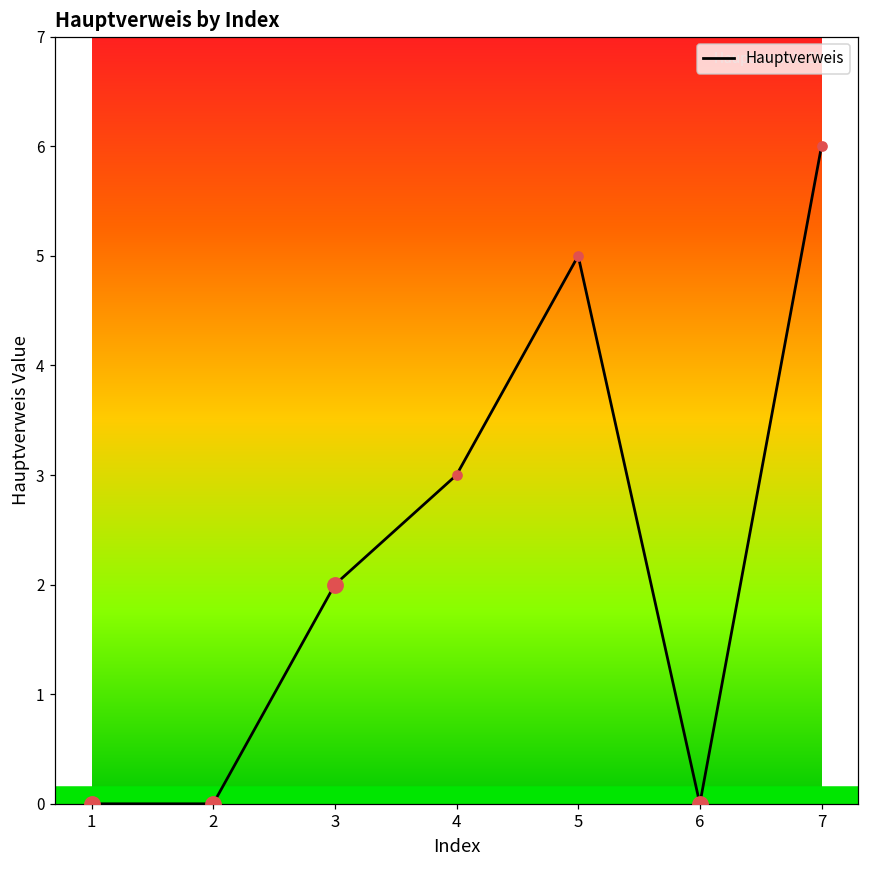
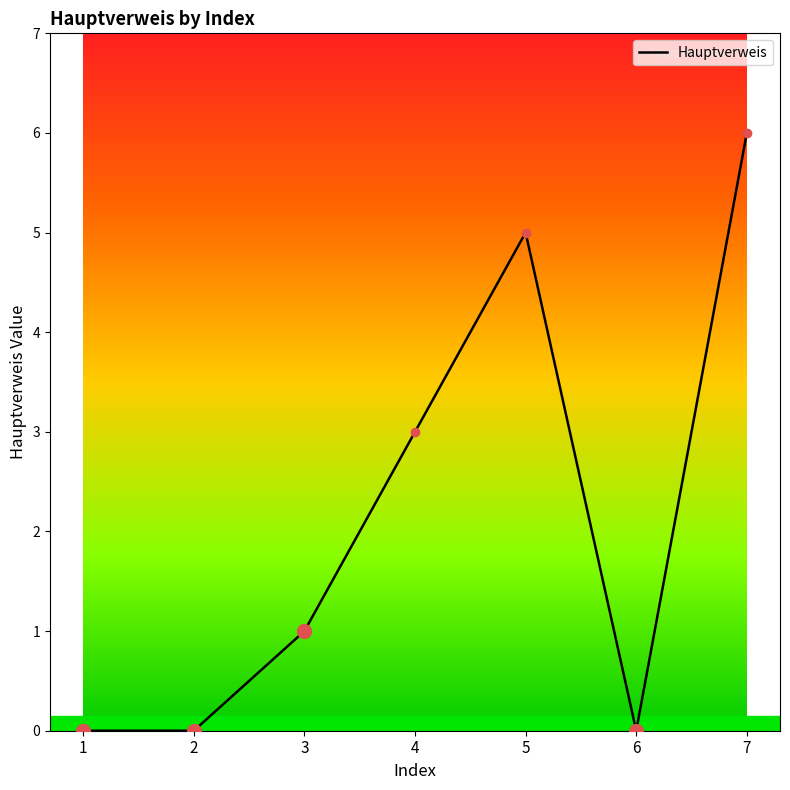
Hauptverweis, 3: 2 -> 1
